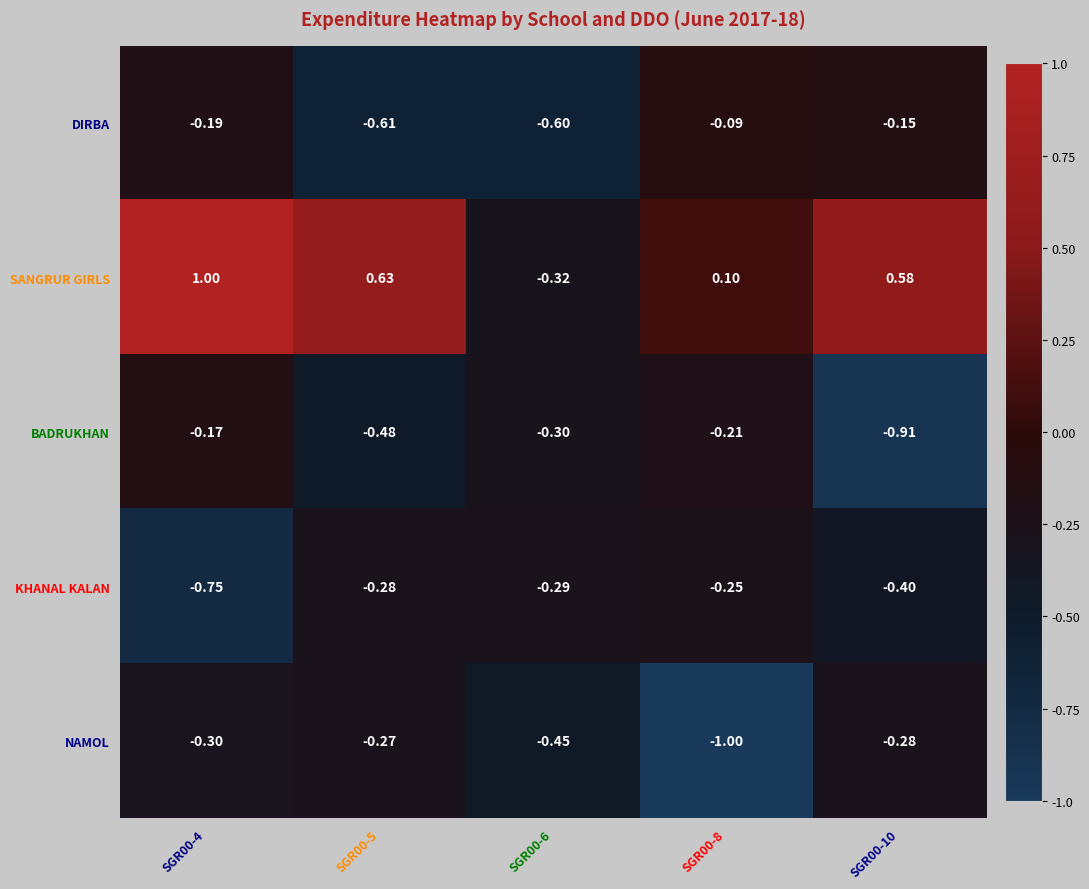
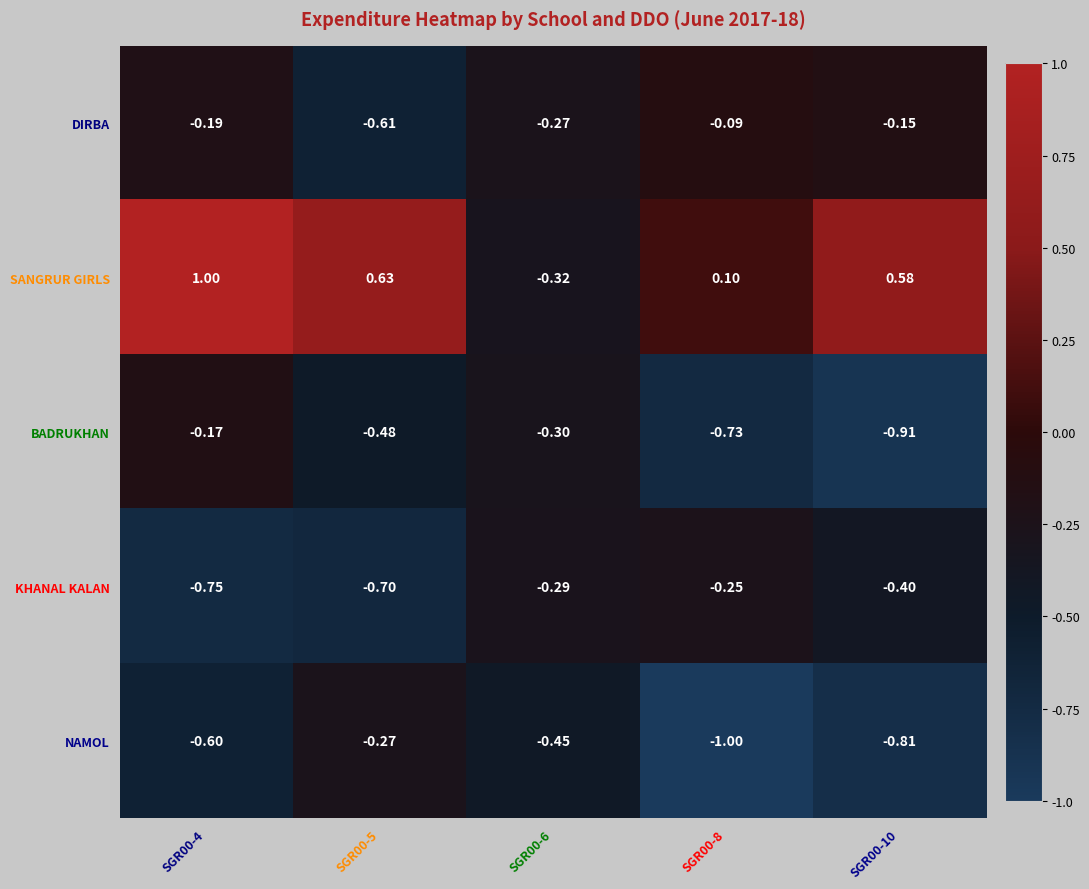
DIRBA, SGR00-6: -0.60 -> -0.27
BADRUKHAN, SGR00-8: -0.21 -> -0.73
KHANAL KALAN, SGR00-5: -0.28 -> -0.70
NAMOL, SGR00-4: -0.30 -> -0.60
NAMOL, SGR00-10: -0.28 -> -0.81
